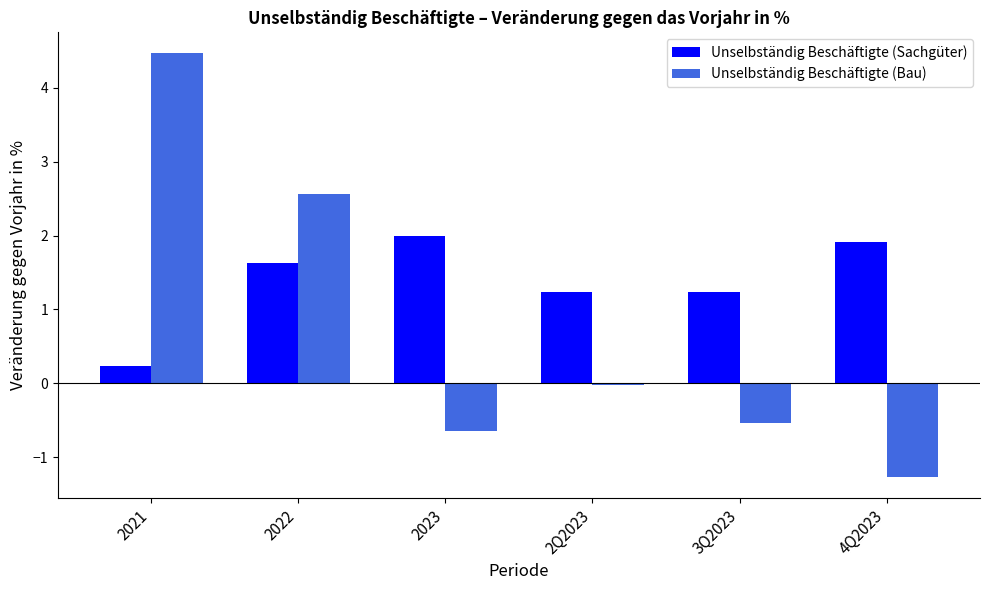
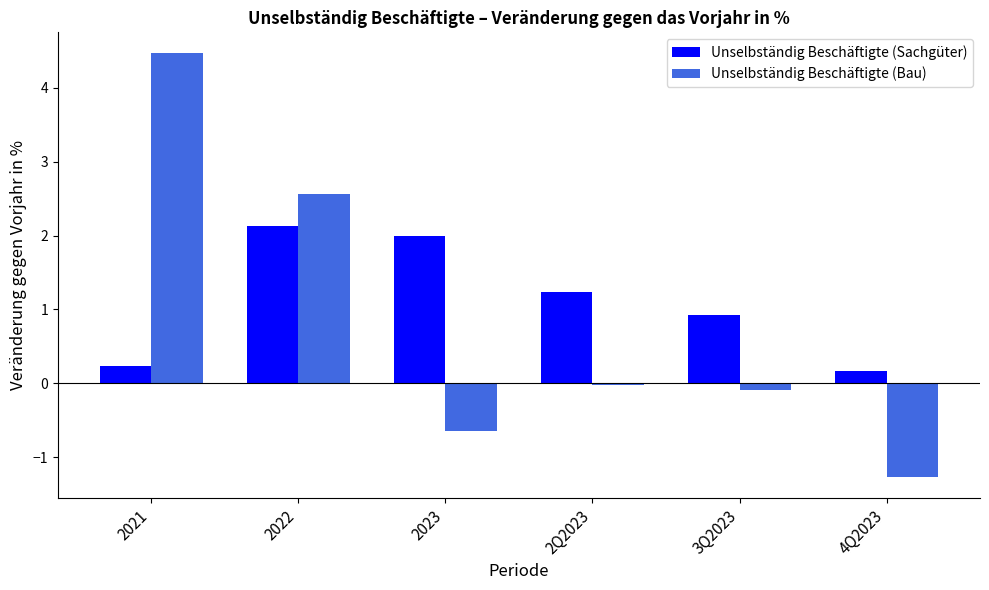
Unselbständig Beschäftigte (Sachgüter), 2022: 1.6 -> 2.1
Unselbständig Beschäftigte (Sachgüter), 3Q2023: 1.2 -> 0.9
Unselbständig Beschäftigte (Bau), 3Q2023: -0.5 -> -0.1
Unselbständig Beschäftigte (Sachgüter), 4Q2023: 1.9 -> 0.2
